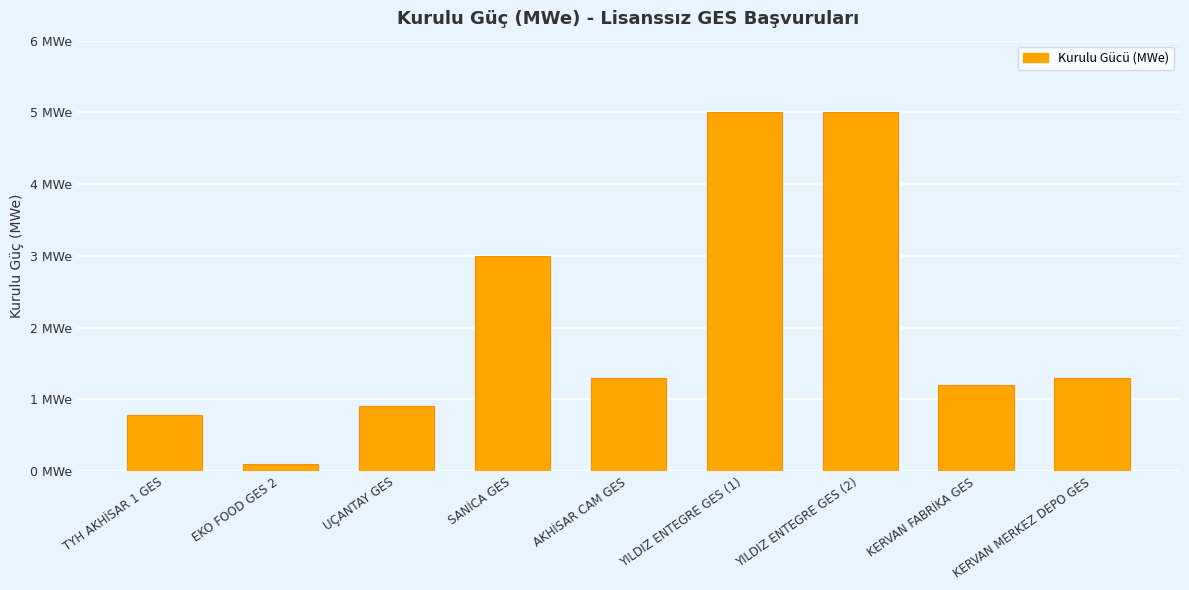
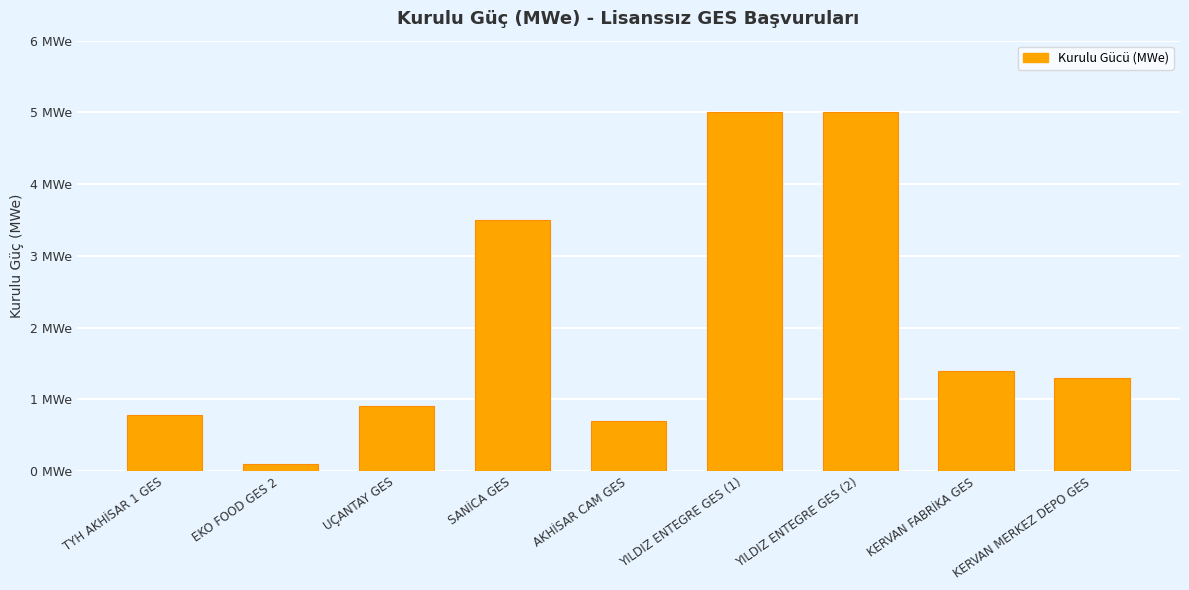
SANİCA GES: 3.0 MWe -> 3.5 MWe
AKHİSAR CAM GES: 1.3 MWe -> 0.7 MWe
KERVAN FABRİKA GES: 1.2 MWe -> 1.4 MWe
